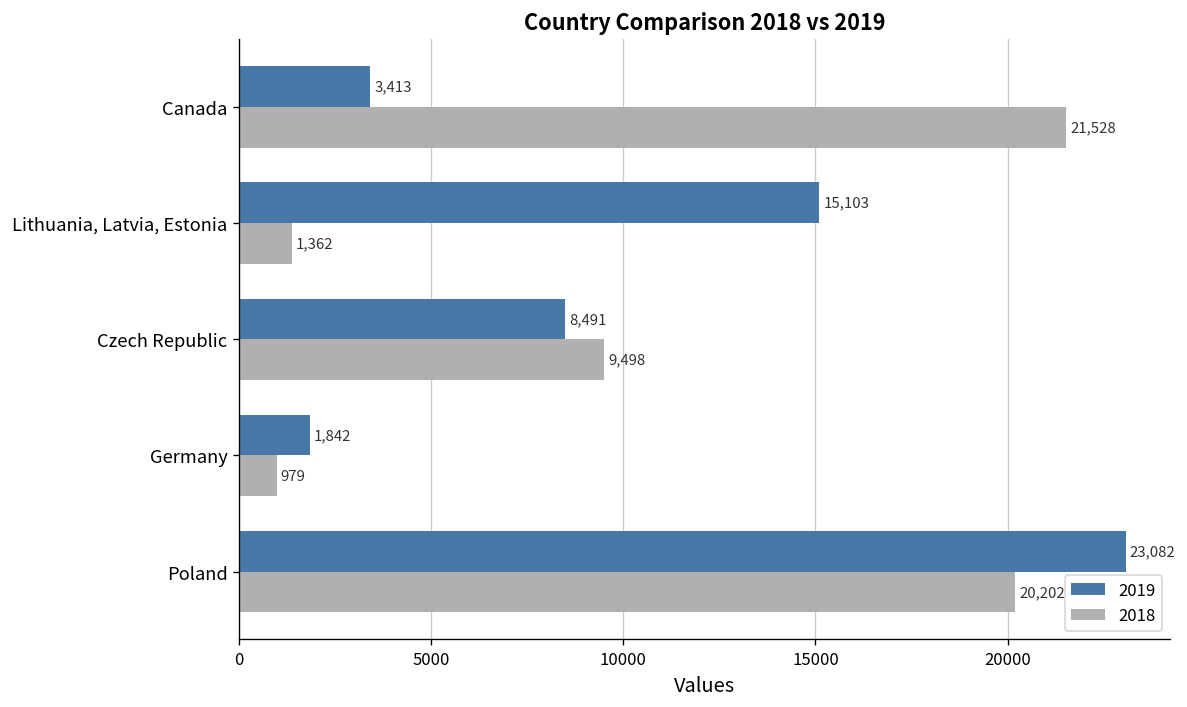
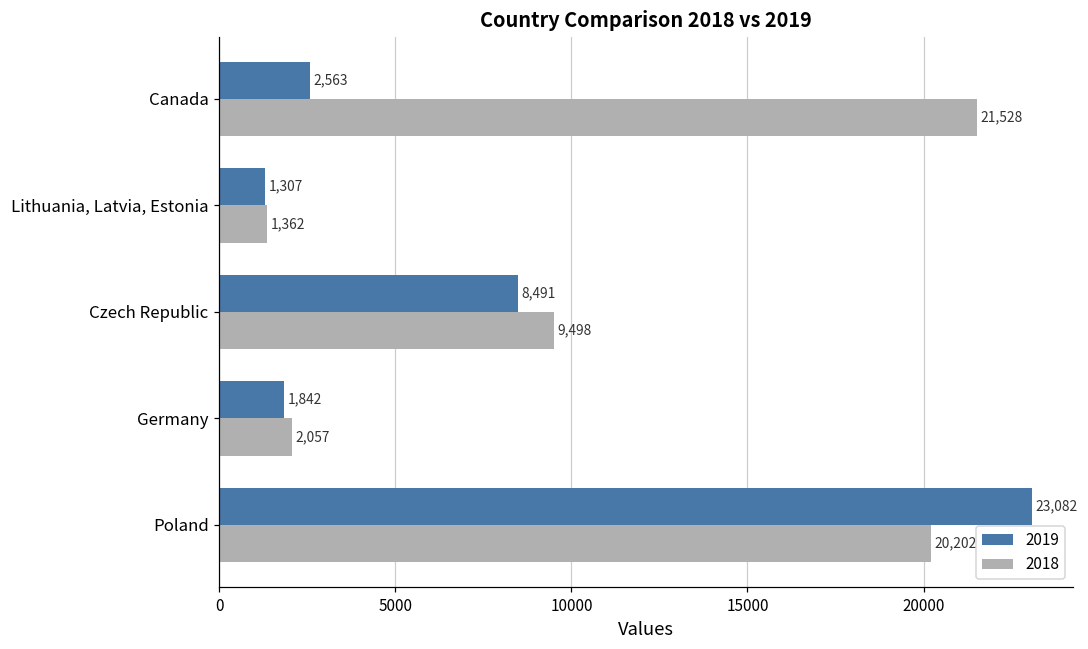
2019, Canada: 3,413 -> 2,563
2019, Lithuania, Latvia, Estonia: 15,103 -> 1,307
2018, Germany: 979 -> 2,057
